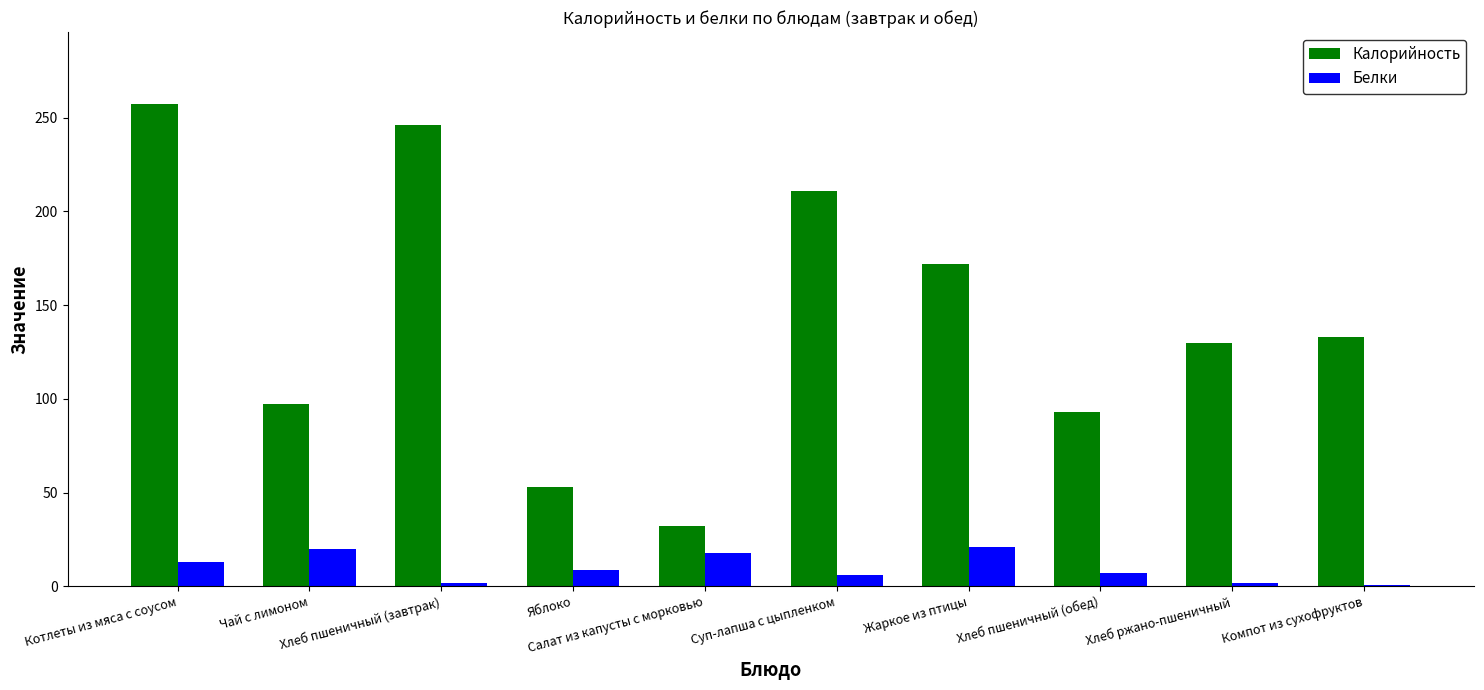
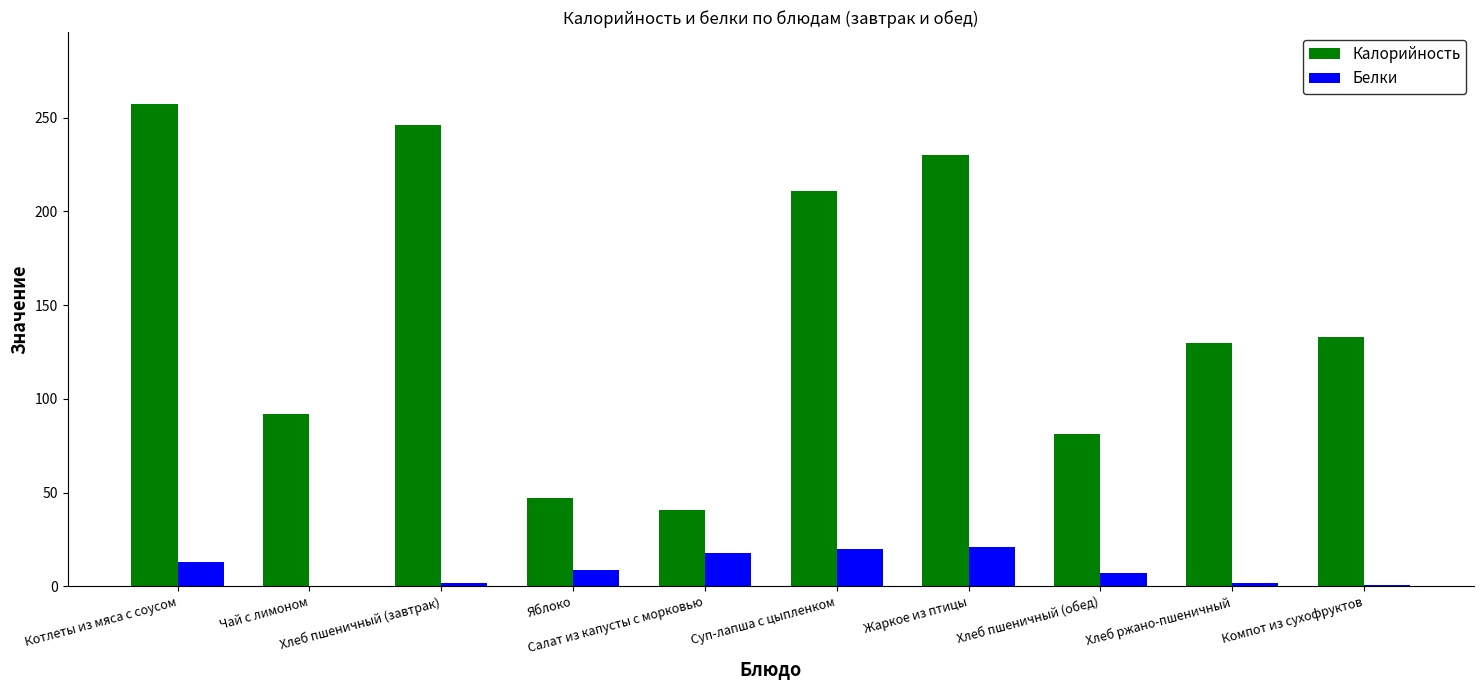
Калорийность, Чай с лимоном: 97 -> 92
Белки, Чай с лимоном: 20 -> 0
Калорийность, Яблоко: 53 -> 47
Калорийность, Салат из капусты с морковью: 32 -> 41
Белки, Суп-лапша с цыпленком: 6 -> 20
Калорийность, Жаркое из птицы: 172 -> 230
Калорийность, Хлеб пшеничный (обед): 93 -> 81
